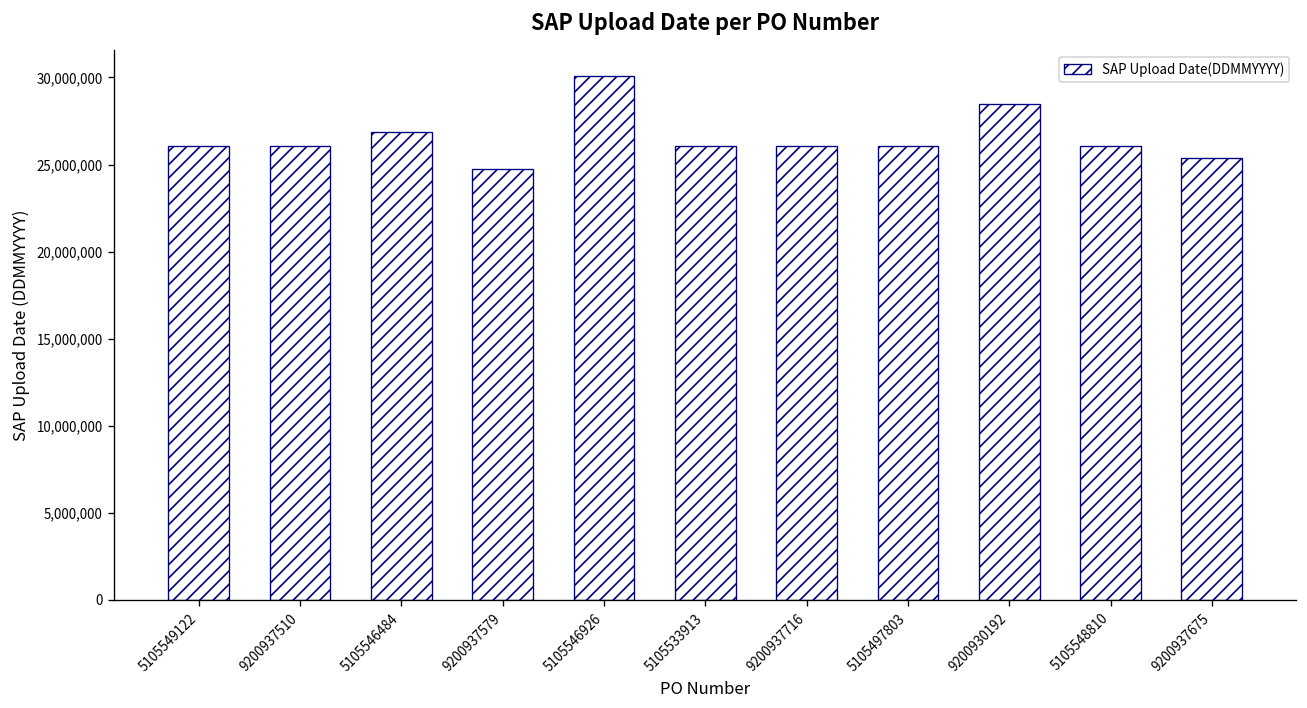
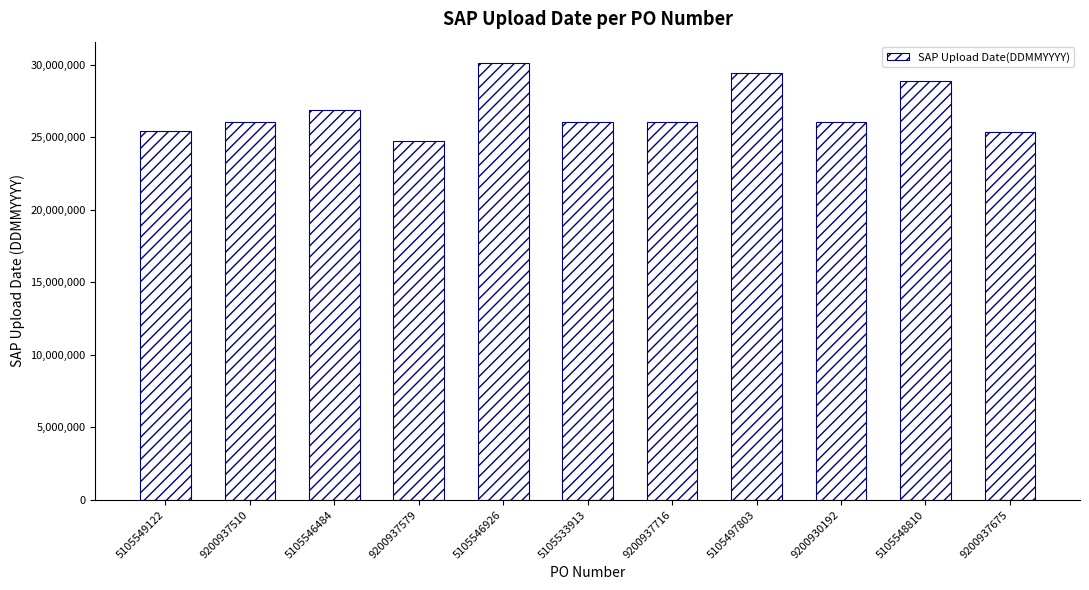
5105549122: 26,100,000 -> 25,400,000
5105497803: 26,100,000 -> 29,400,000
9200930192: 28,500,000 -> 26,100,000
5105548810: 26,100,000 -> 28,800,000
